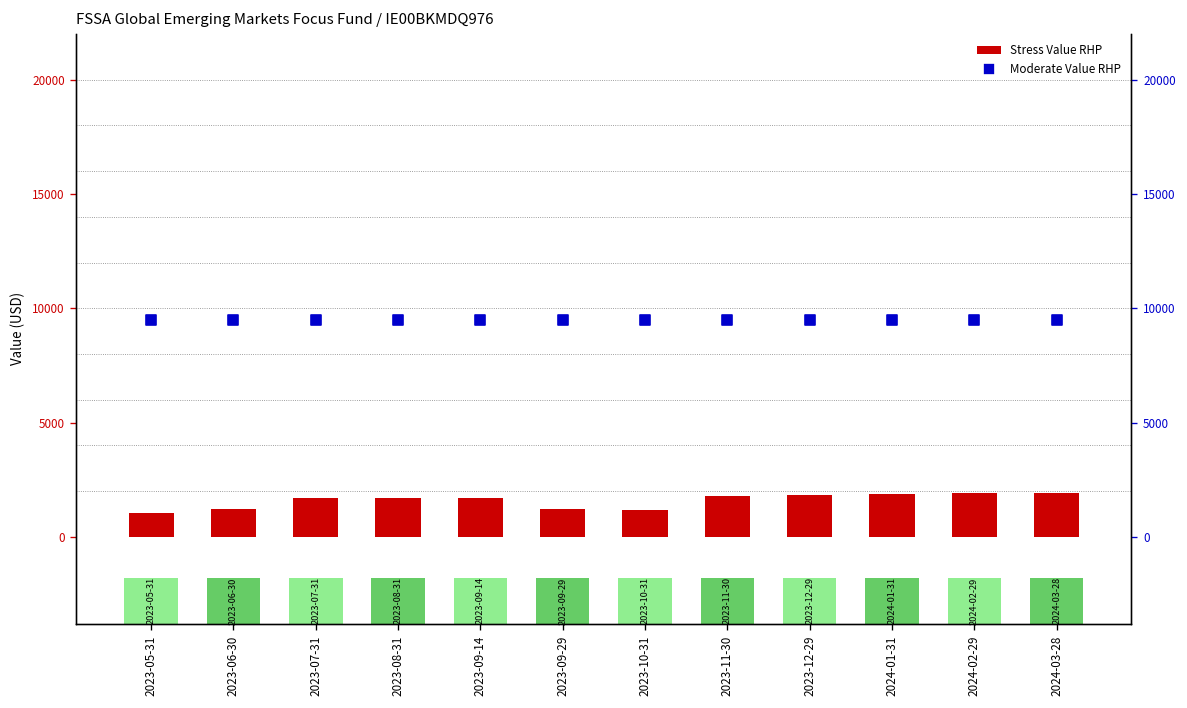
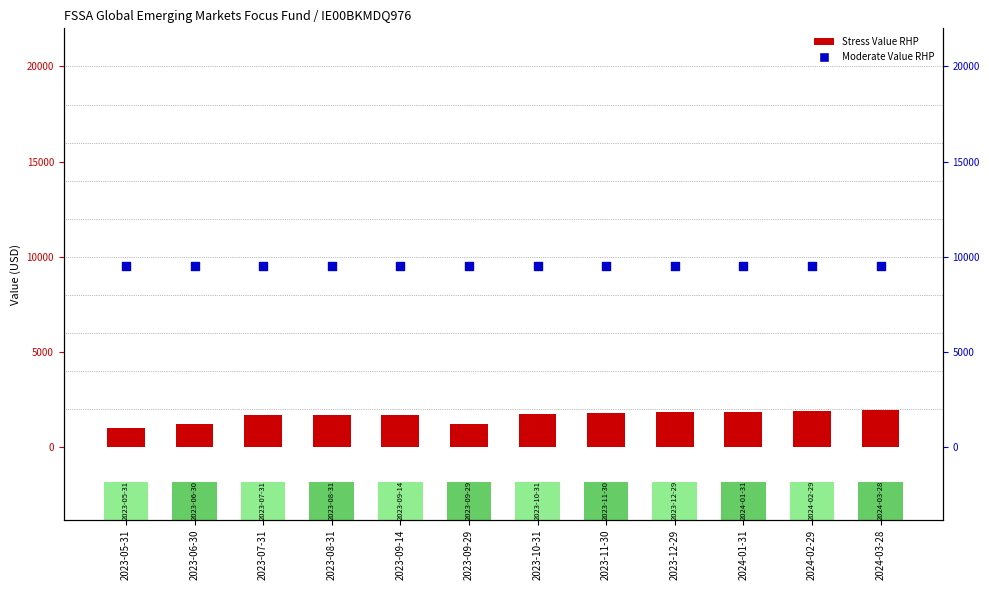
Stress Value RHP, 2023-10-31: 1200 -> 1800
